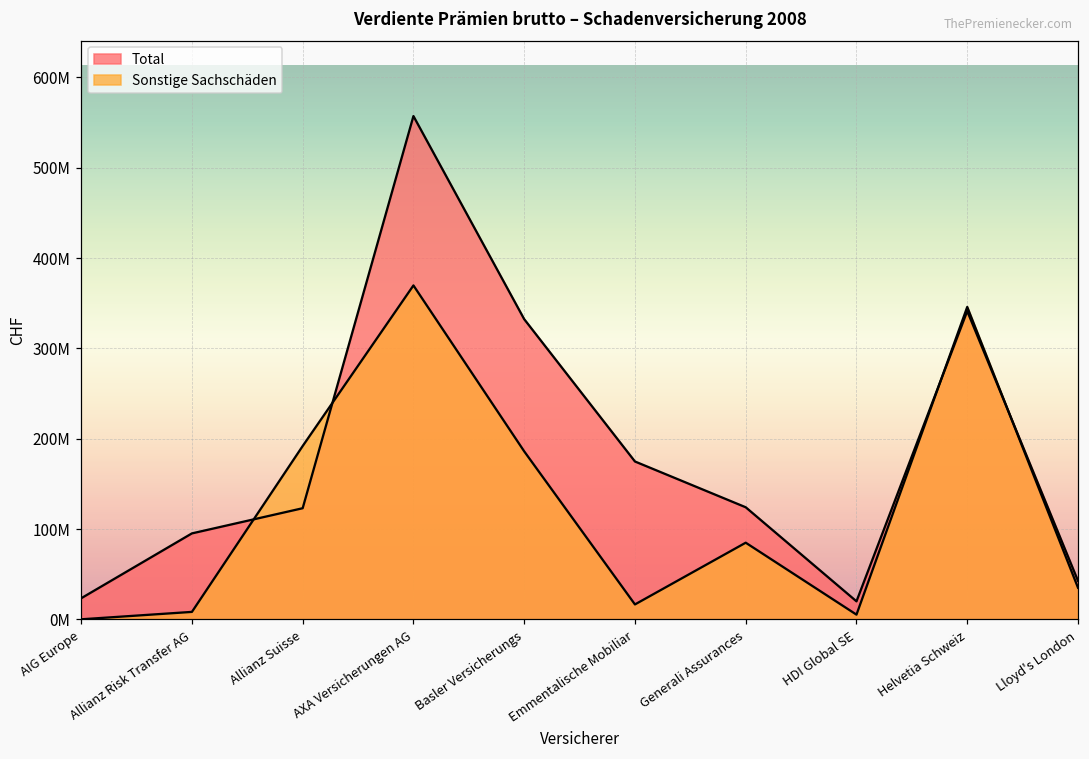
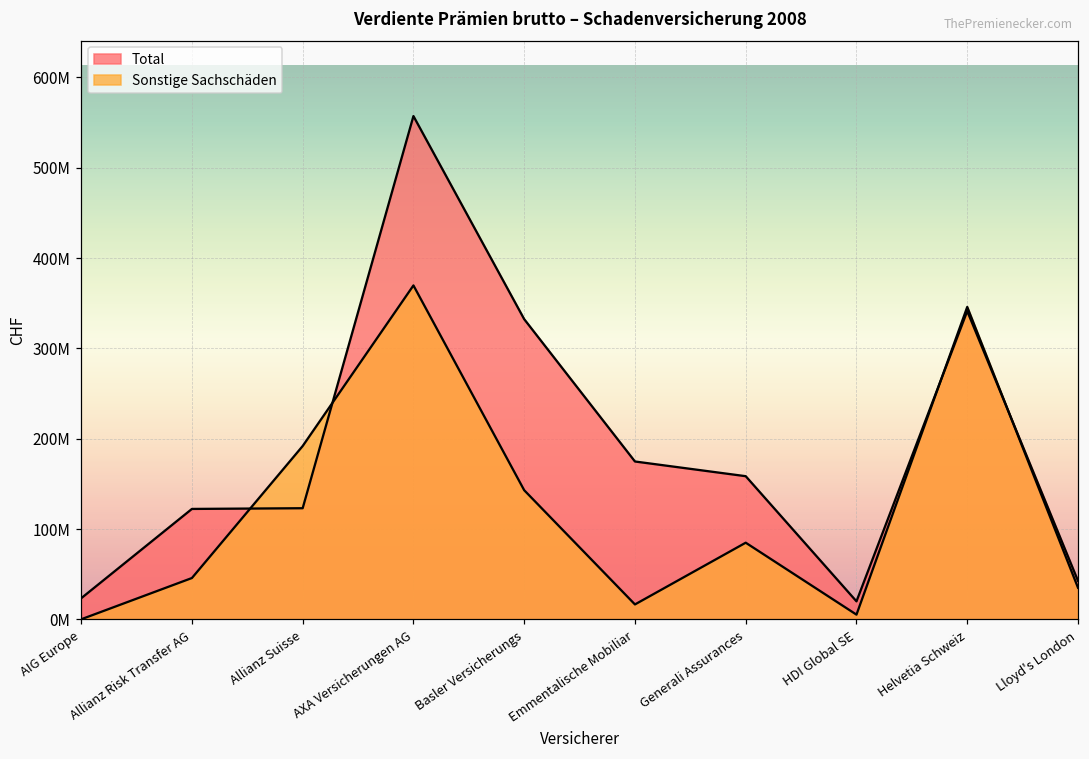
Total, Allianz Risk Transfer AG: 100000000 -> 120000000
Sonstige Sachschäden, Allianz Risk Transfer AG: 10000000 -> 50000000
Sonstige Sachschäden, Basler Versicherungs: 190000000 -> 140000000
Total, Generali Assurances: 120000000 -> 160000000
